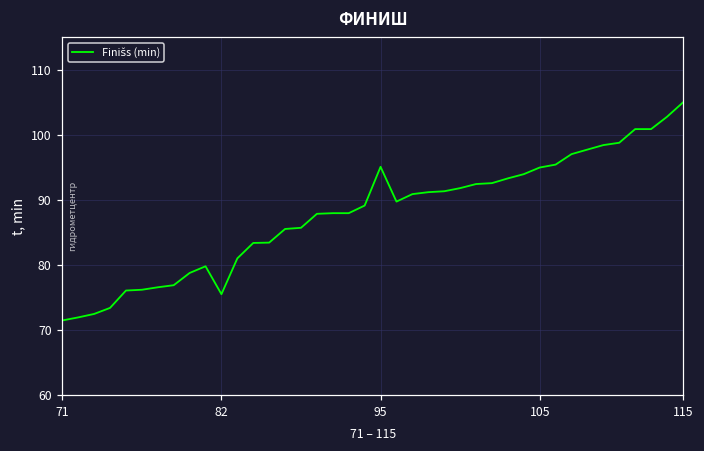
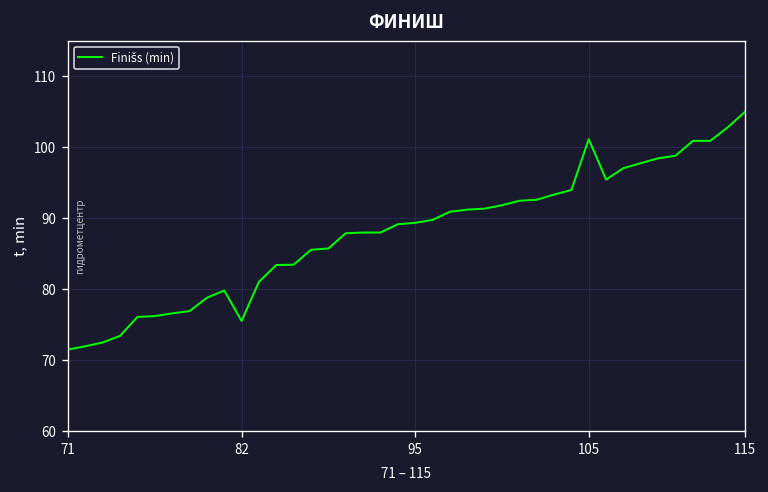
95: 95 -> 89
105: 95 -> 101
